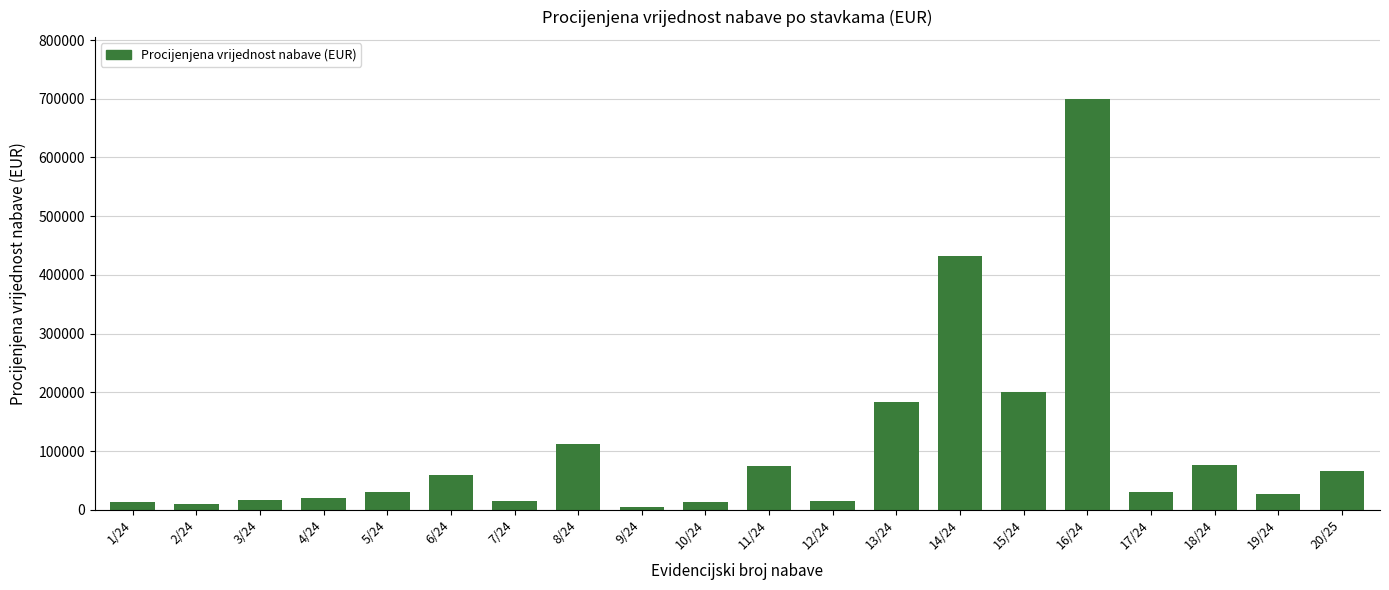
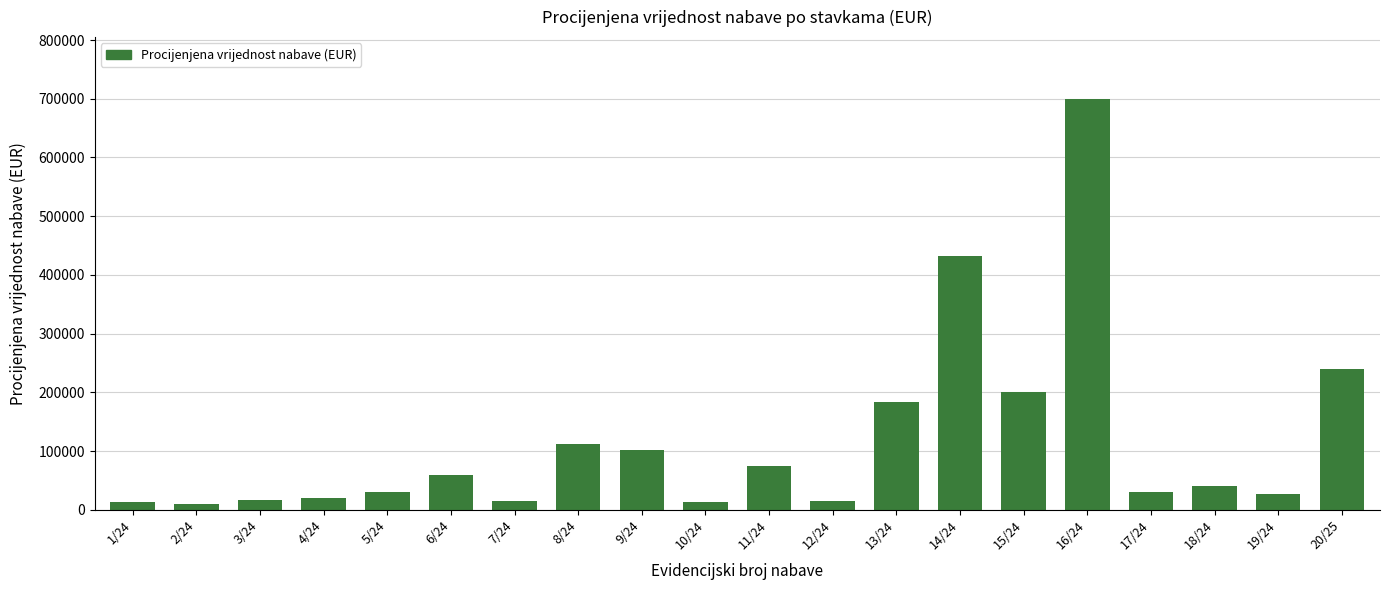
9/24: 0 -> 100000
18/24: 80000 -> 40000
20/25: 70000 -> 240000
